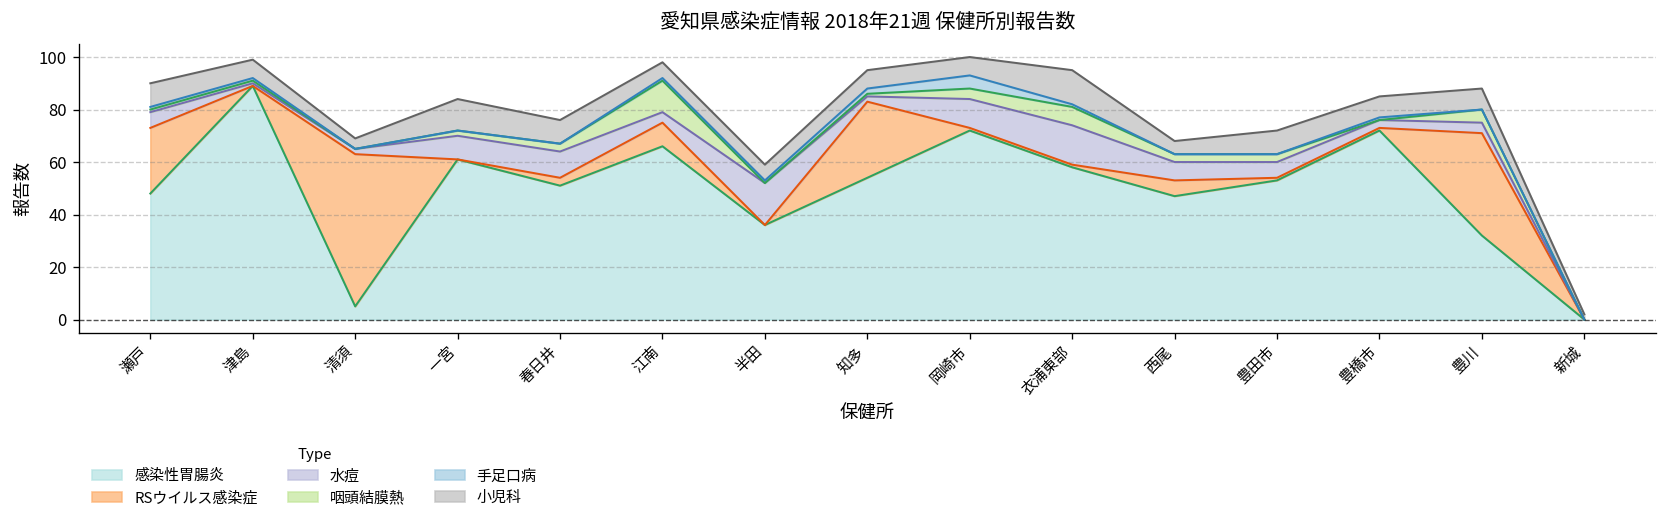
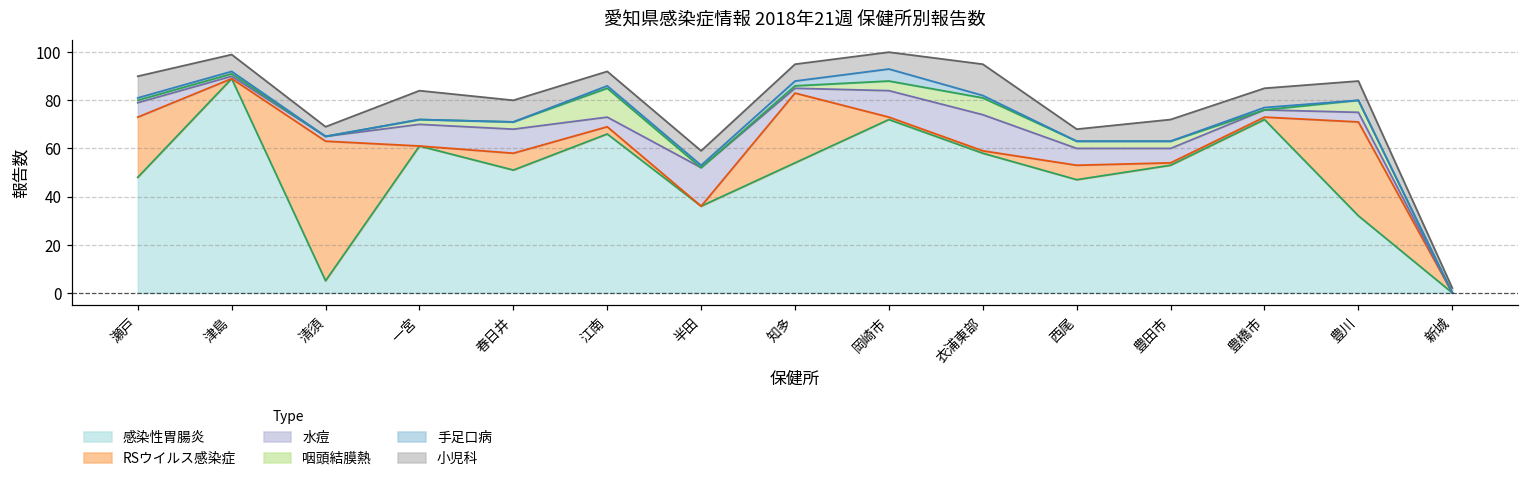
RSウイルス感染症, 春日井: 3 -> 7
RSウイルス感染症, 江南: 9 -> 3
